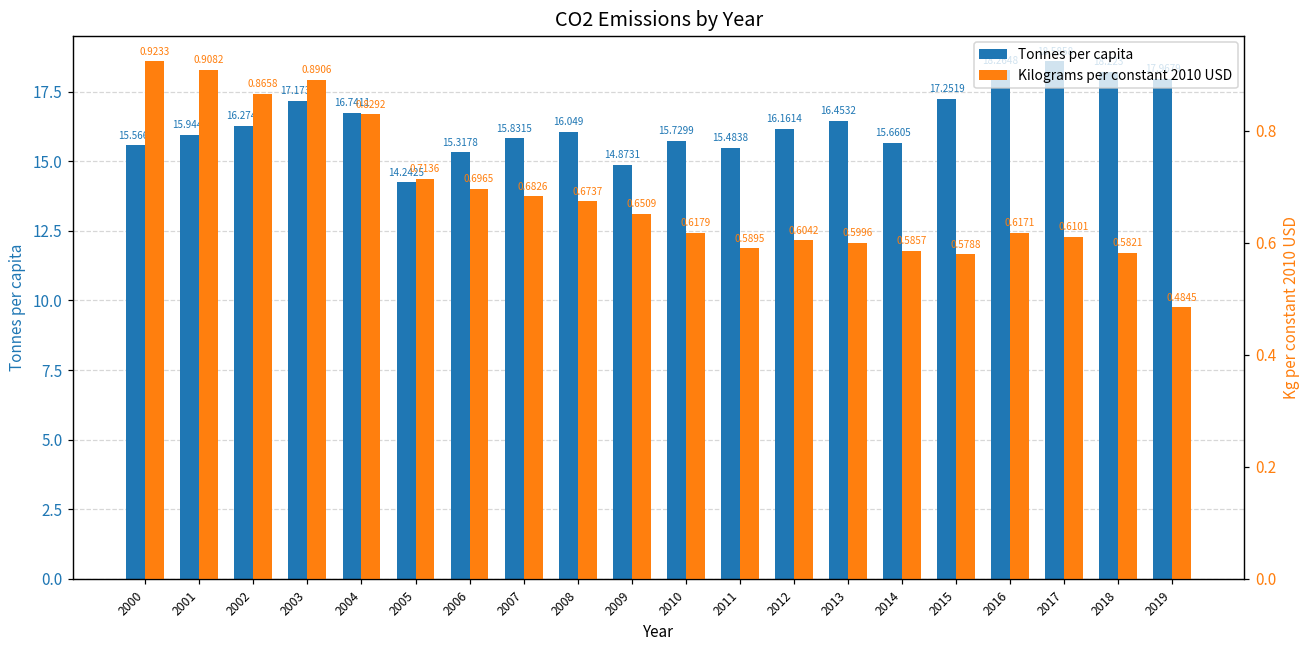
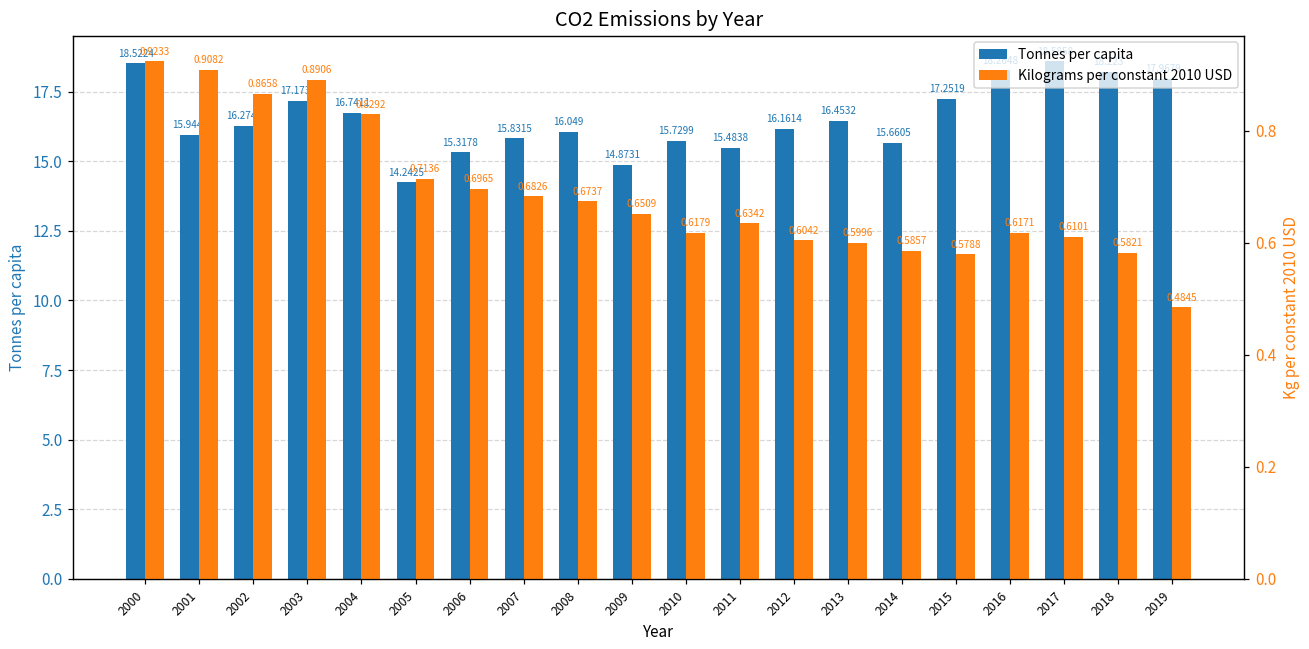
Tonnes per capita, 2000: 15.5664 -> 18.5224
Kilograms per constant 2010 USD, 2011: 0.5895 -> 0.6342
